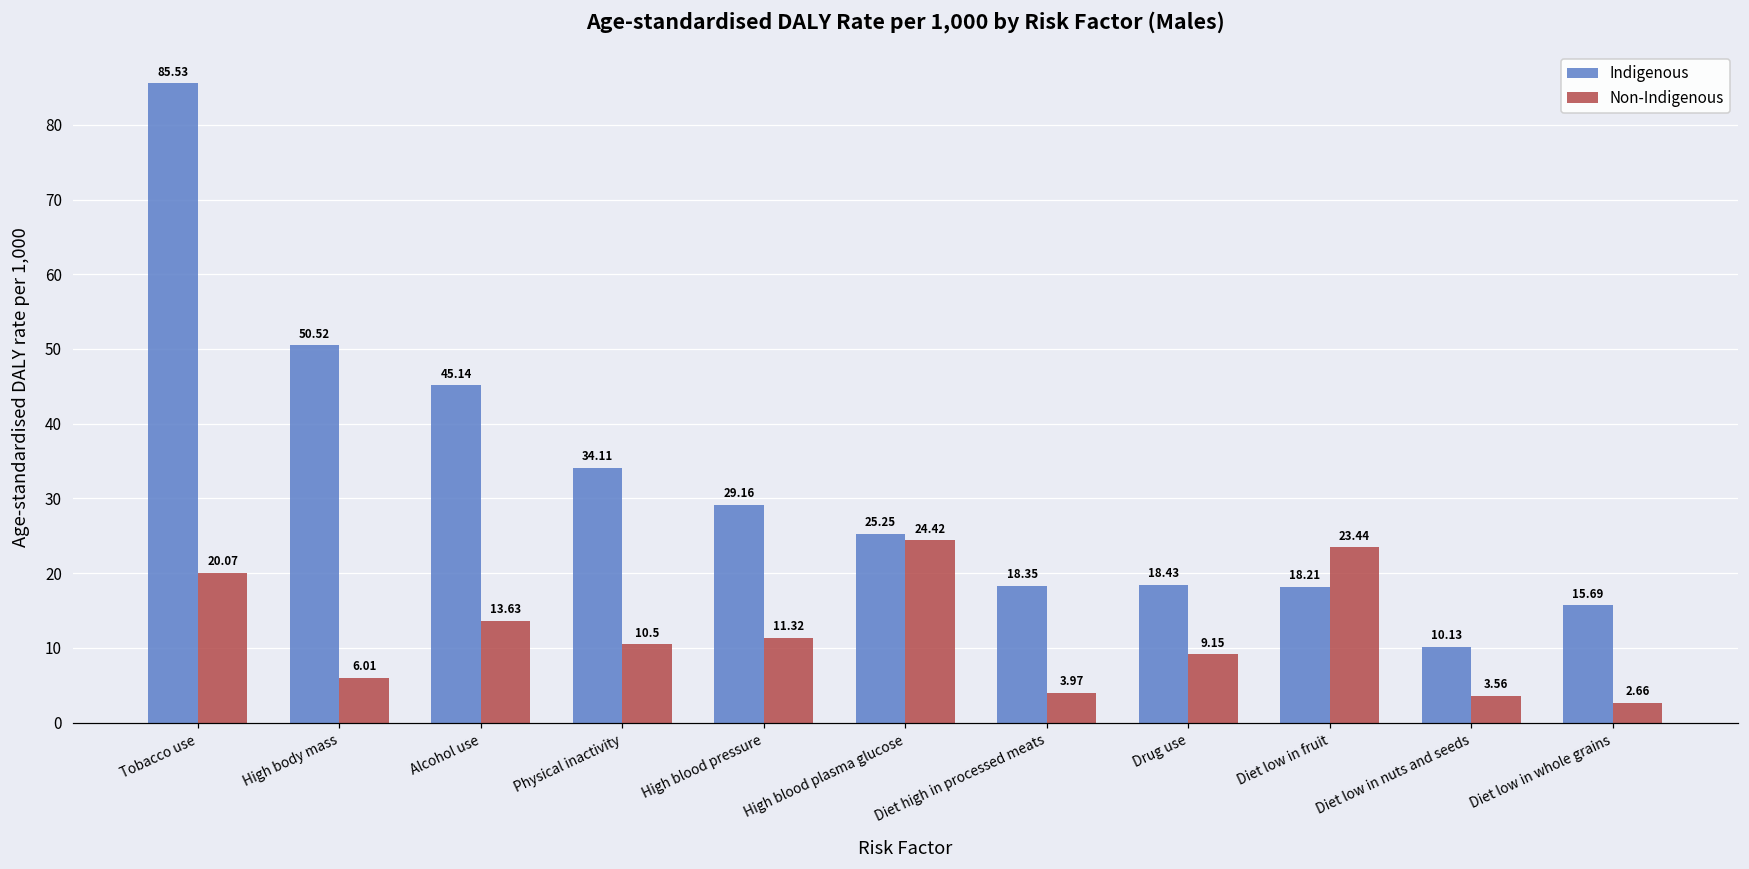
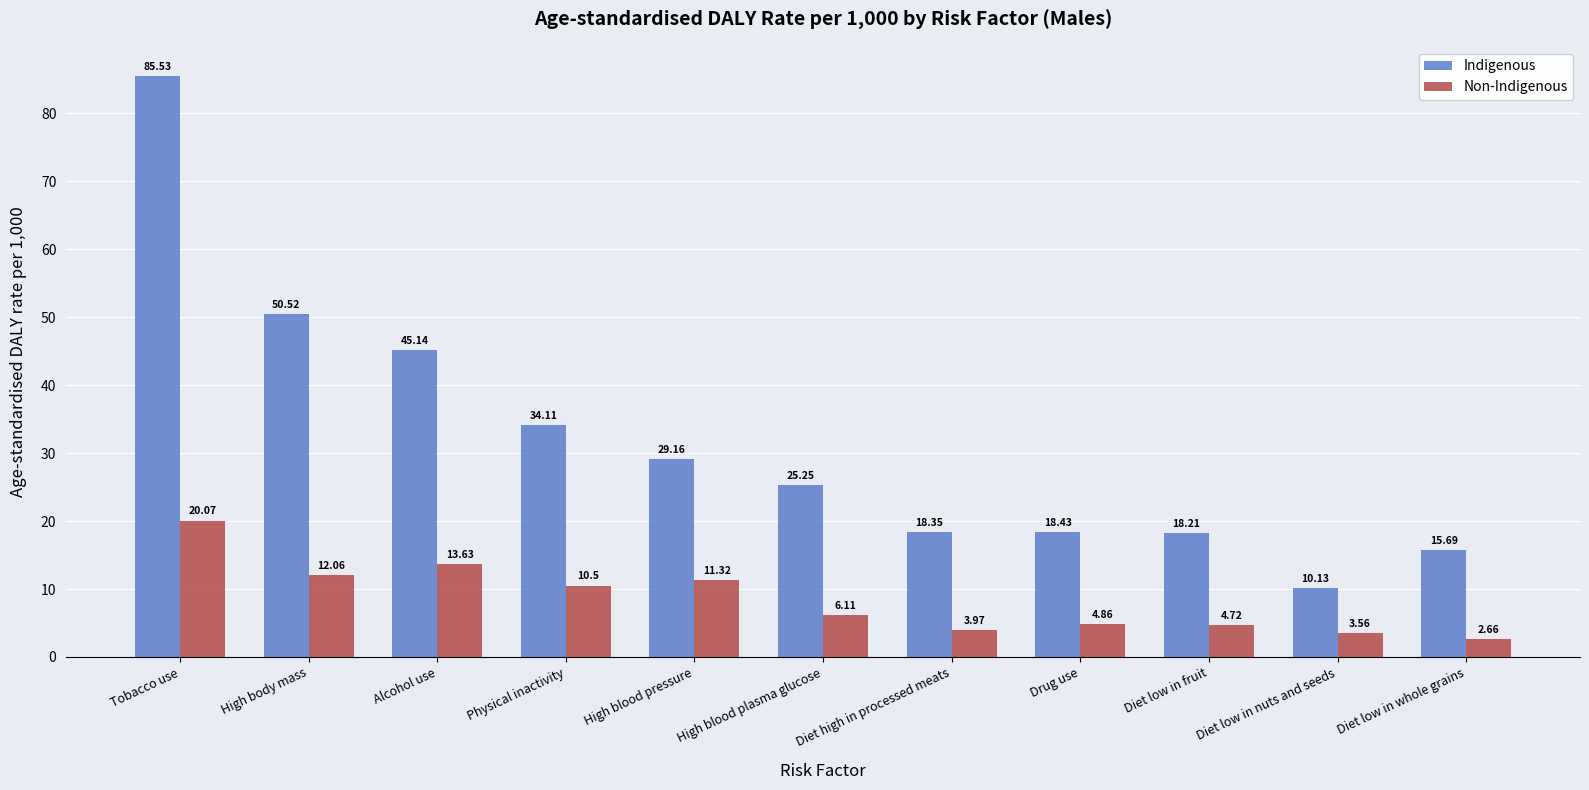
Non-Indigenous, High body mass: 6.01 -> 12.06
Non-Indigenous, High blood plasma glucose: 24.42 -> 6.11
Non-Indigenous, Drug use: 9.15 -> 4.86
Non-Indigenous, Diet low in fruit: 23.44 -> 4.72
